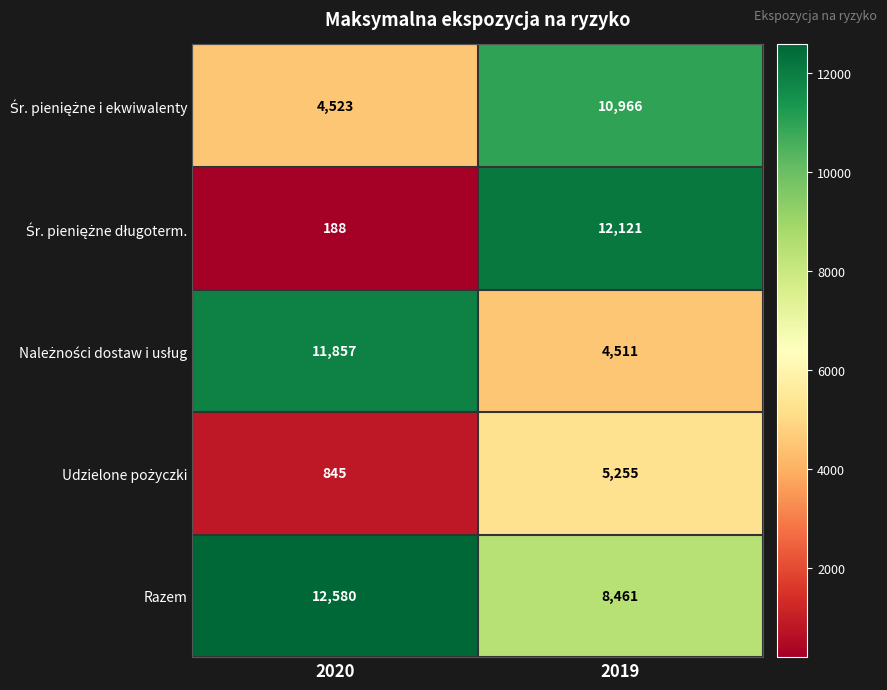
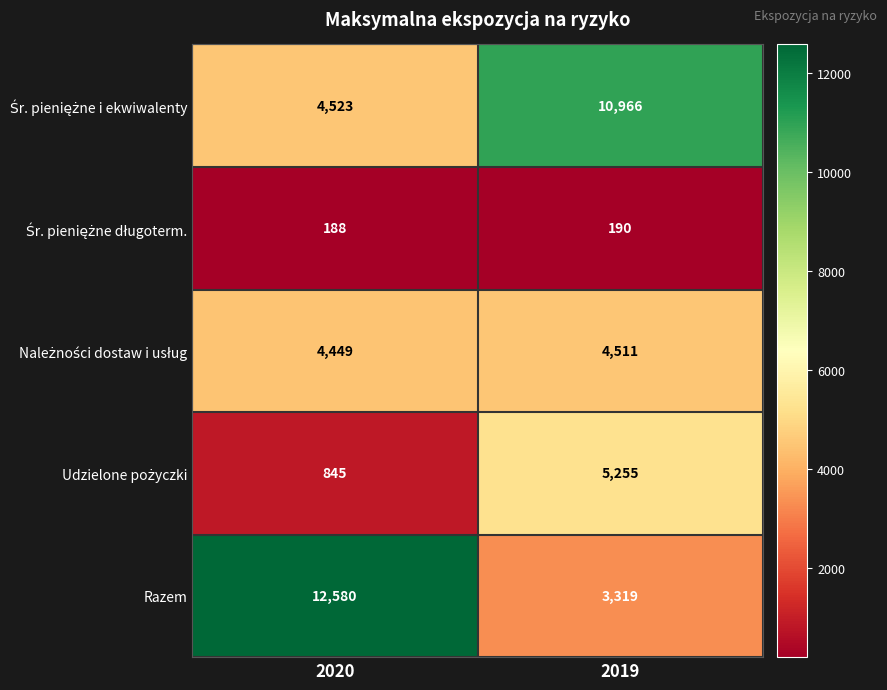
Śr. pieniężne długoterm., 2019: 12,121 -> 190
Należności dostaw i usług, 2020: 11,857 -> 4,449
Razem, 2019: 8,461 -> 3,319
